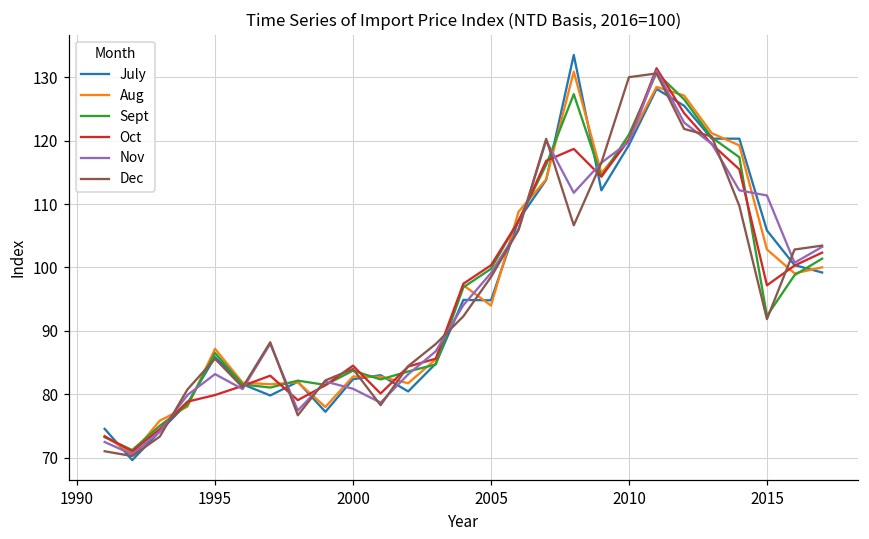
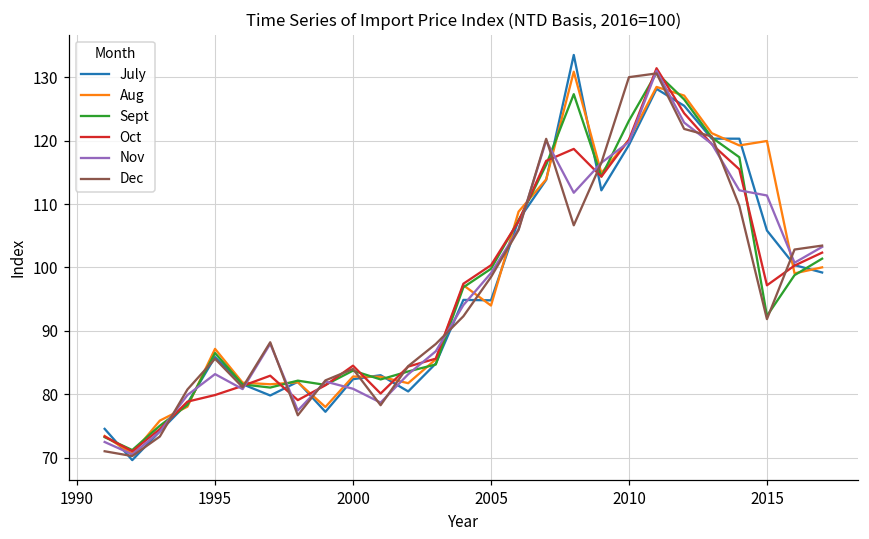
Sept, 2010: 121 -> 123
Aug, 2015: 103 -> 120
